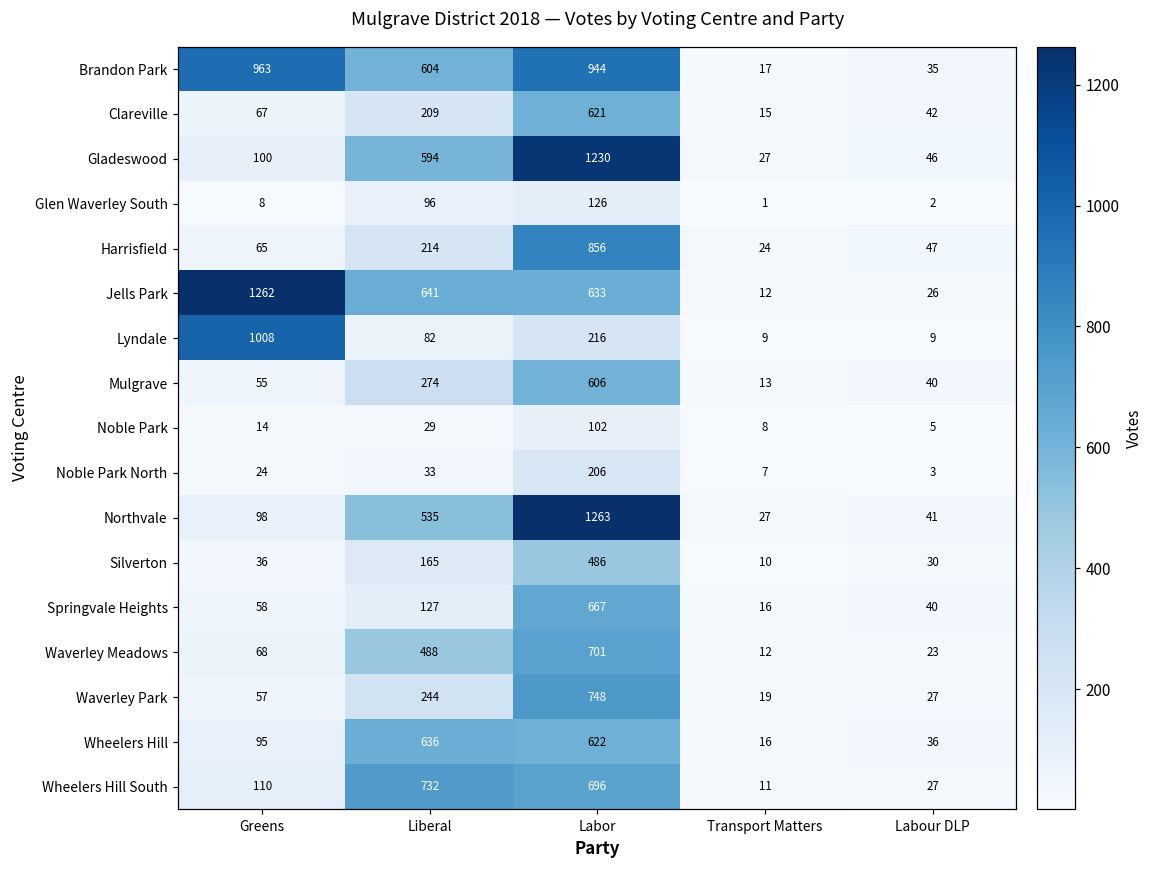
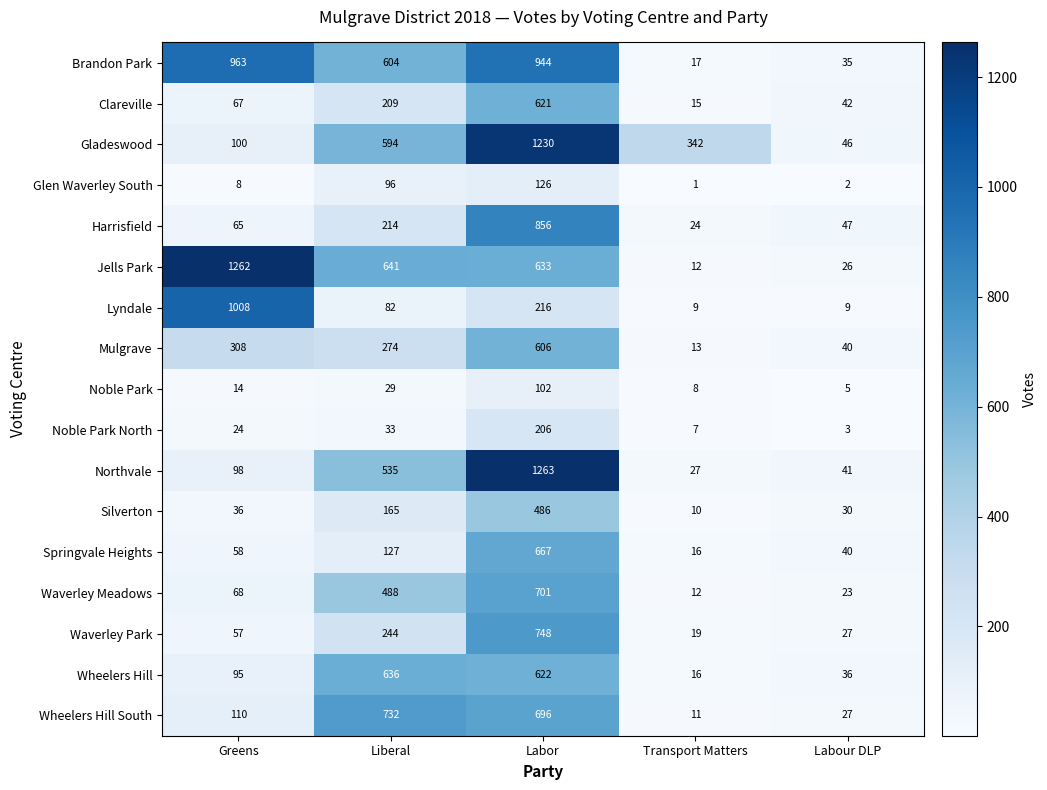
Gladeswood, Transport Matters: 27 -> 342
Mulgrave, Greens: 55 -> 308
